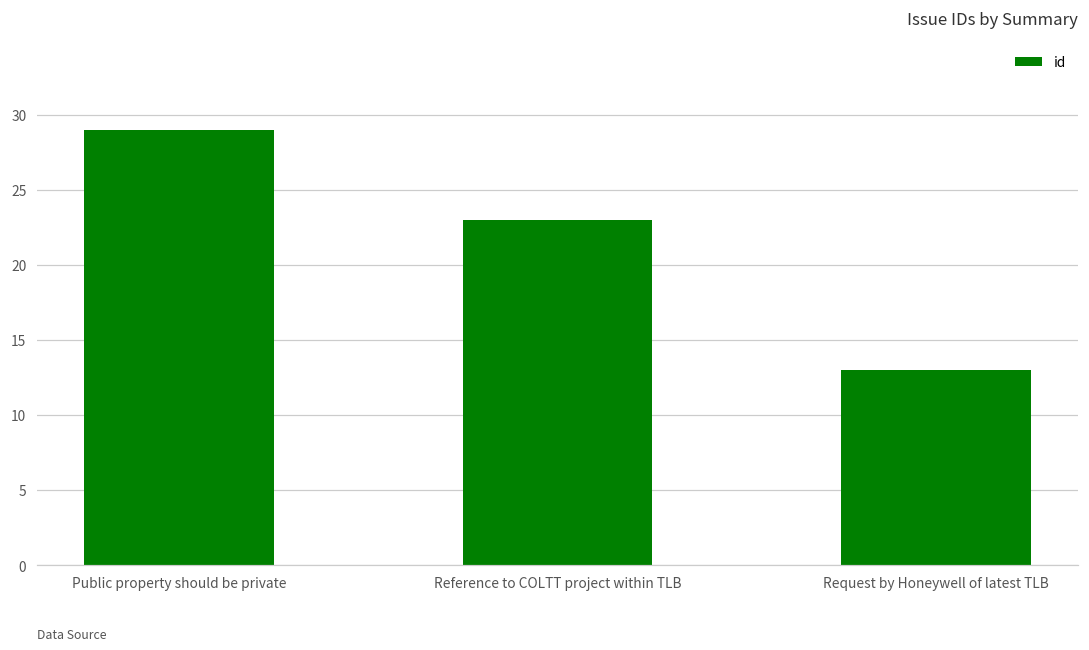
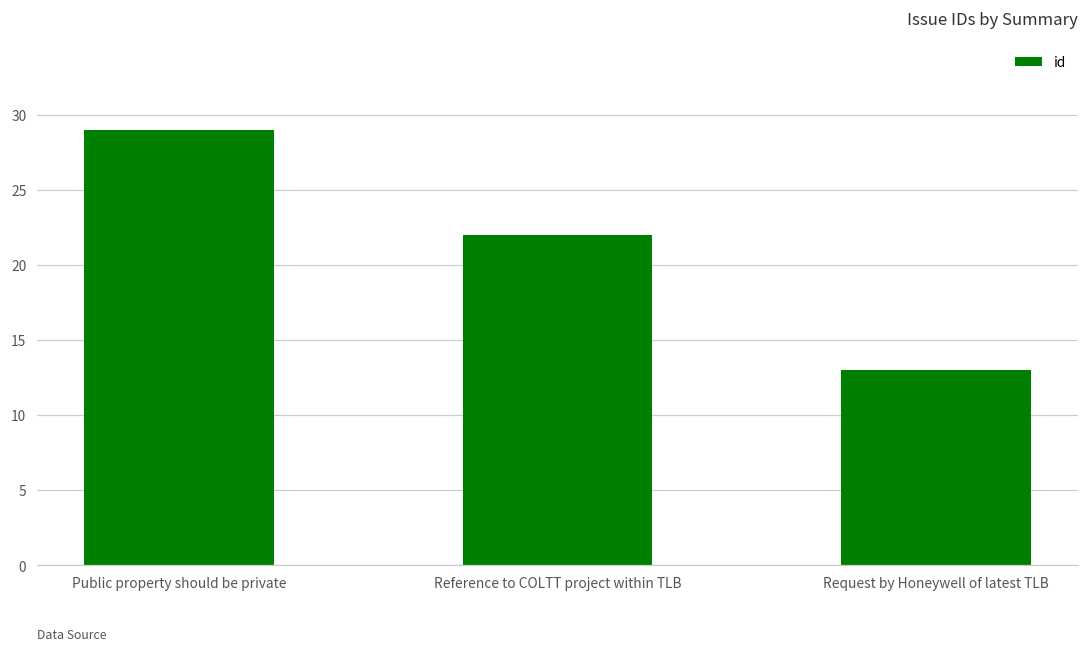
Reference to COLTT project within TLB: 23 -> 22
